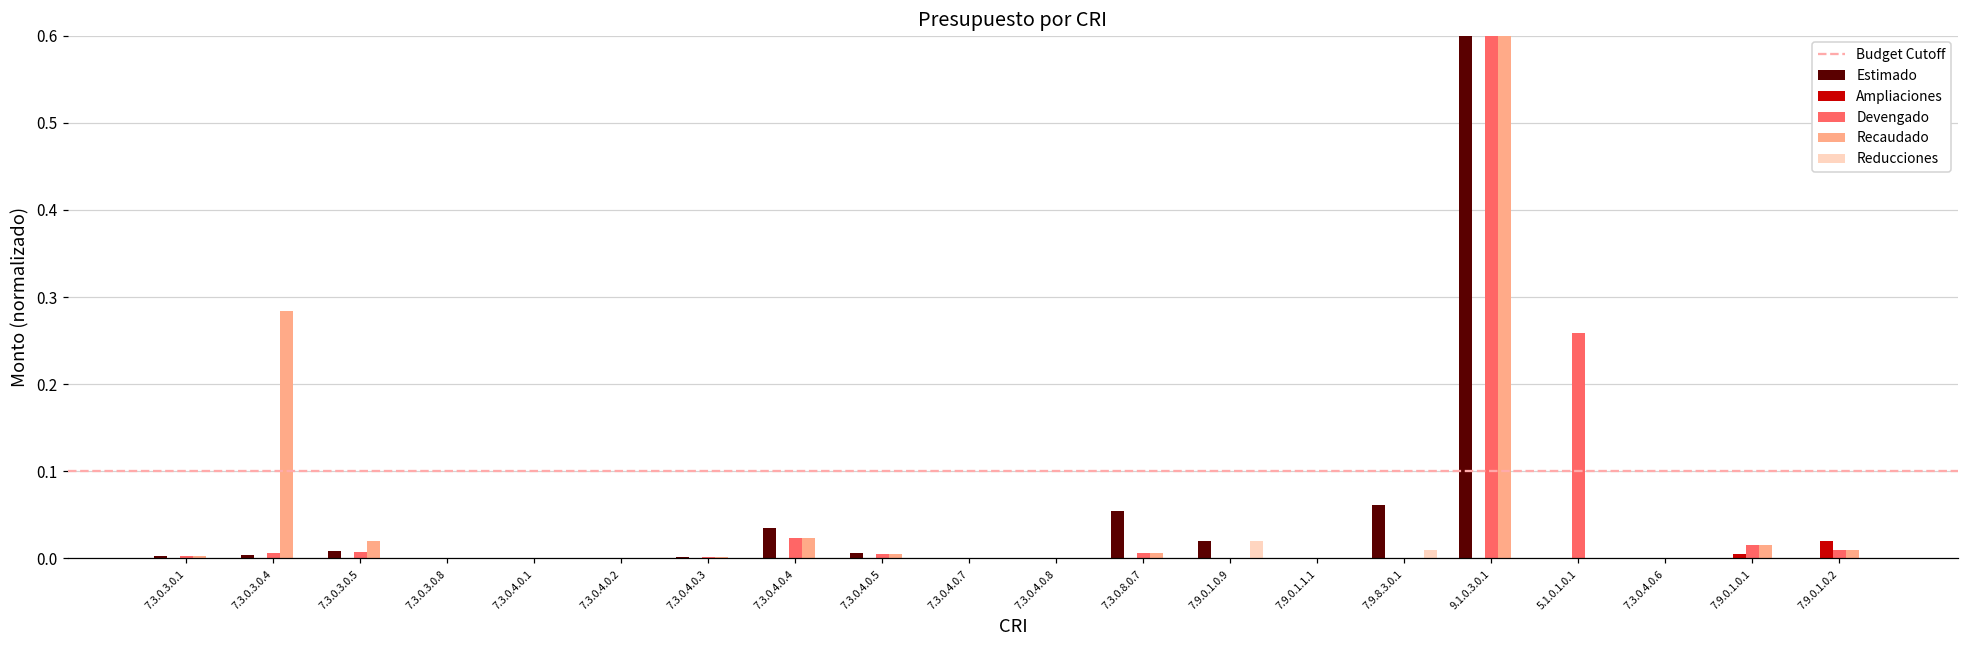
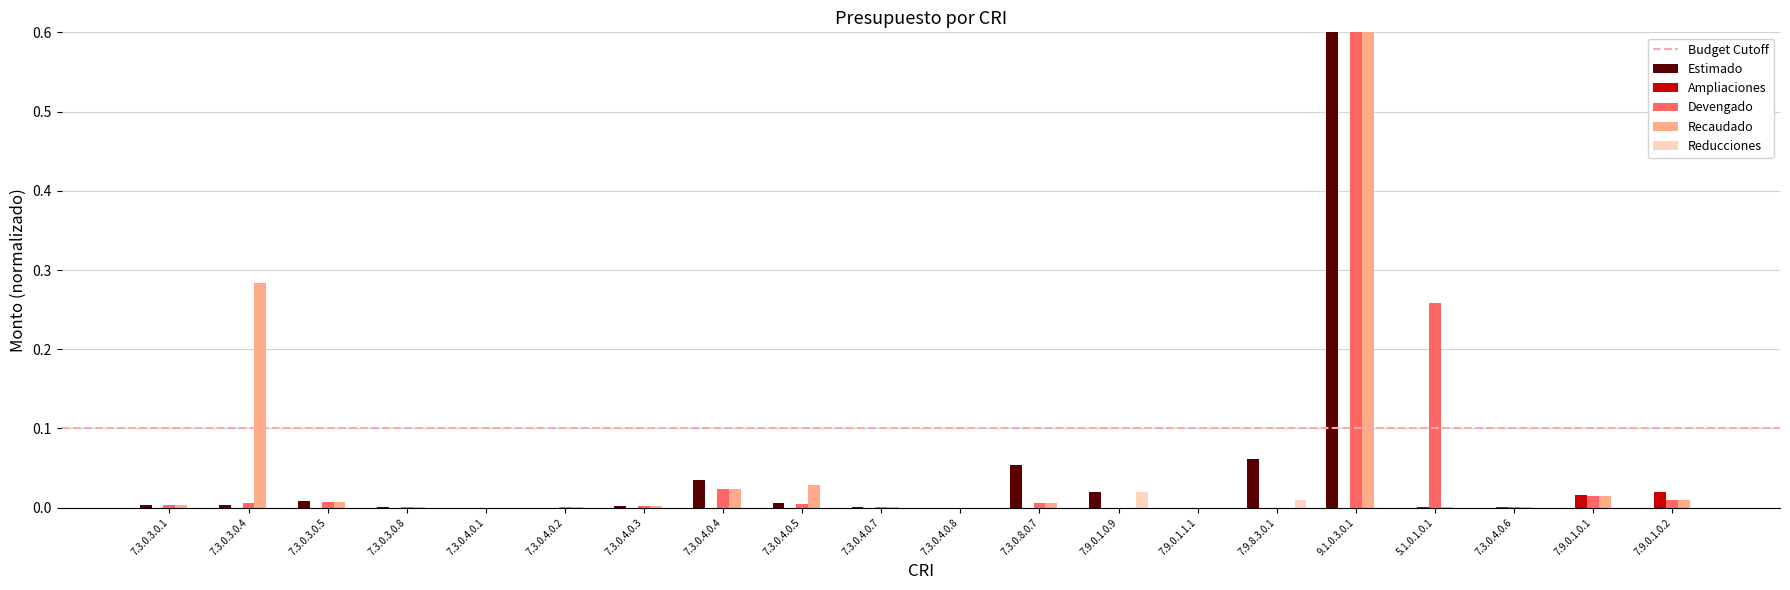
Recaudado, 7.3.0.3.0.5: 0.02 -> 0.01
Recaudado, 7.3.0.4.0.5: 0.00 -> 0.03
Ampliaciones, 7.9.0.1.0.1: 0.01 -> 0.02
